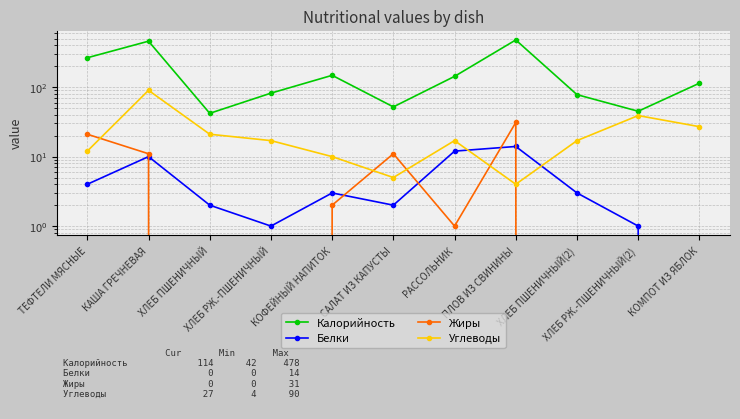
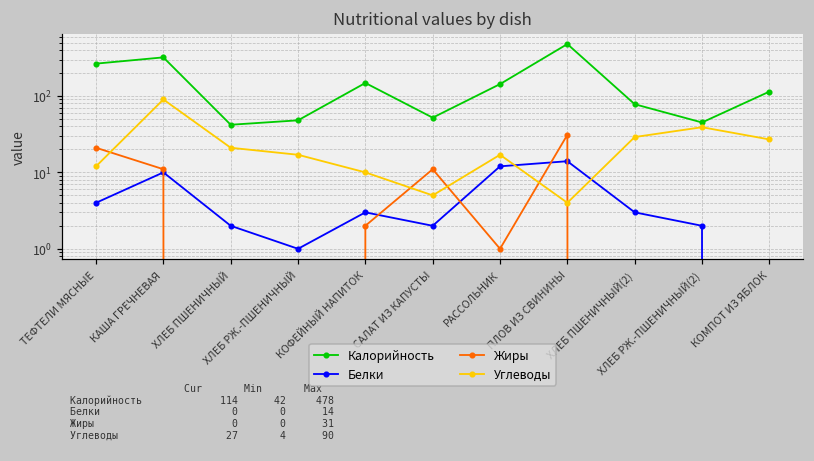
Калорийность, КАША ГРЕЧНЕВАЯ: 500 -> 300
Калорийность, ХЛЕБ РЖ.-ПШЕНИЧНЫЙ: 80 -> 50
Углеводы, ХЛЕБ ПШЕНИЧНЫЙ(2): 17 -> 29
Белки, ХЛЕБ РЖ.-ПШЕНИЧНЫЙ(2): 1 -> 2
